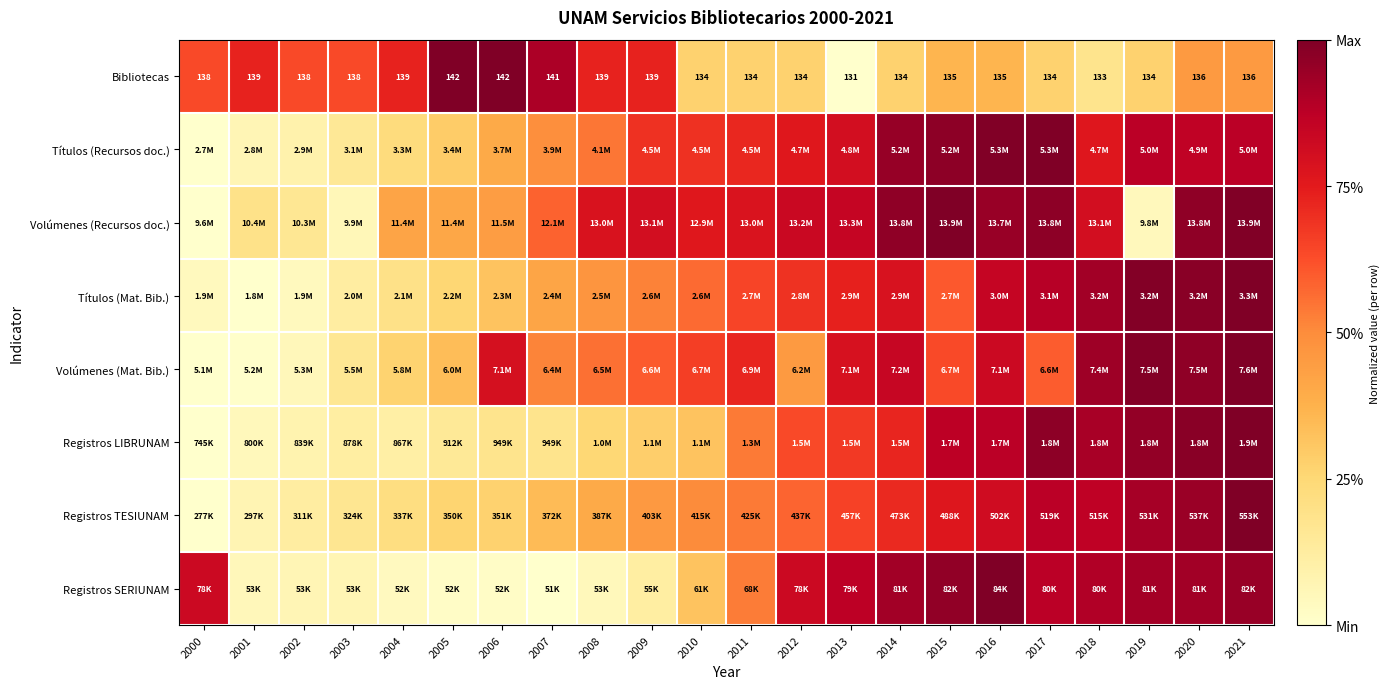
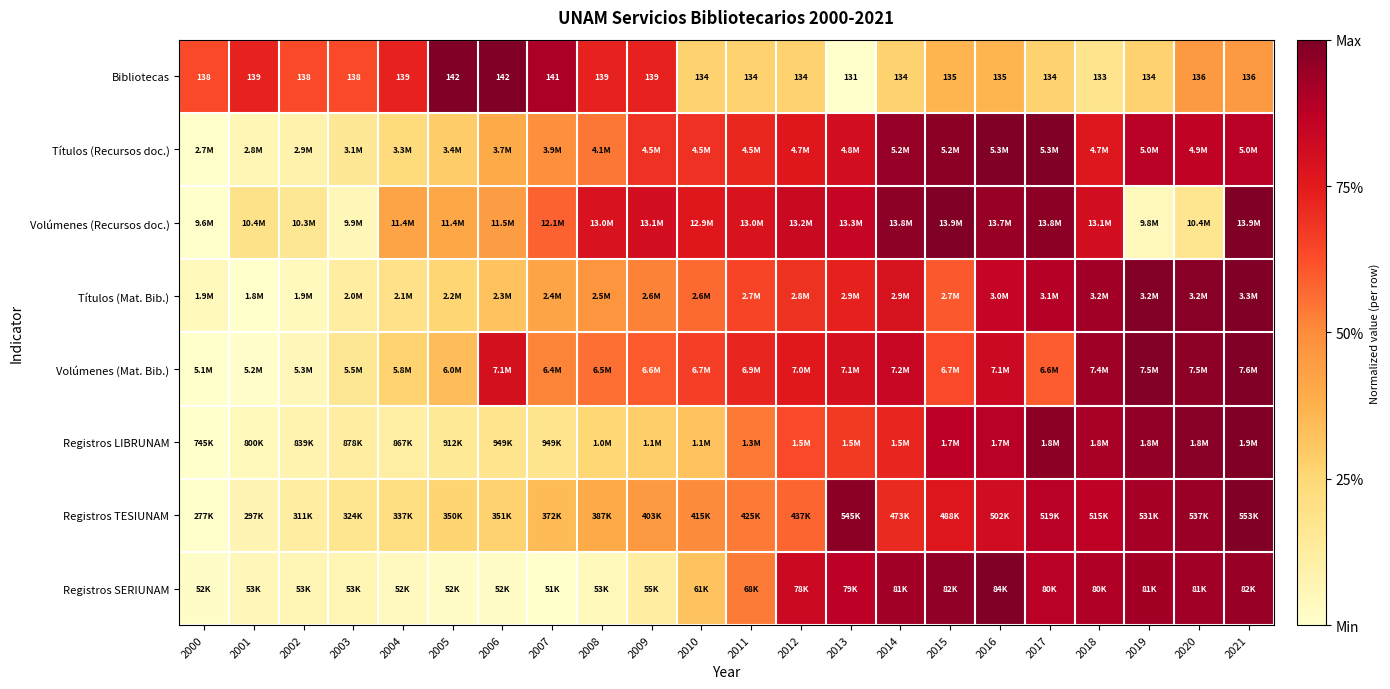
Volúmenes (Recursos doc.), 2020: 13.8M -> 10.4M
Volúmenes (Mat. Bib.), 2012: 6.2M -> 7.0M
Registros TESIUNAM, 2013: 457K -> 545K
Registros SERIUNAM, 2000: 78K -> 52K
